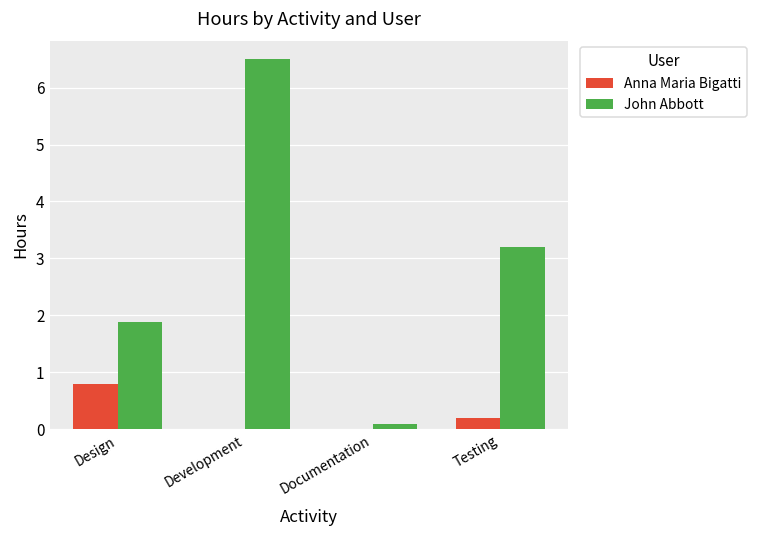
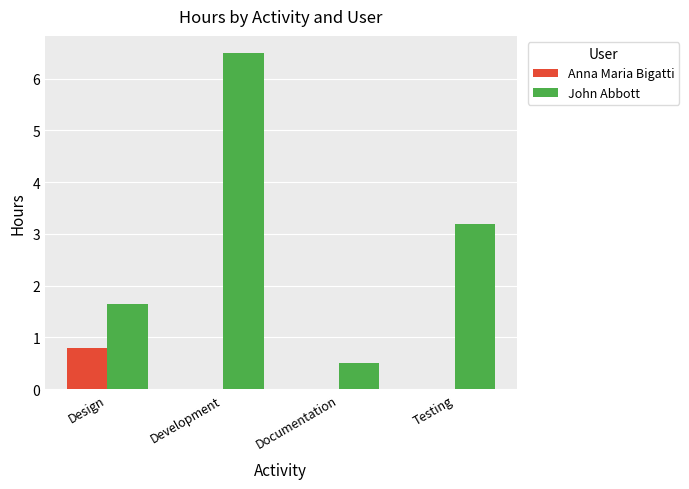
John Abbott, Design: 1.9 -> 1.7
John Abbott, Documentation: 0.1 -> 0.5
Anna Maria Bigatti, Testing: 0.2 -> 0.0
